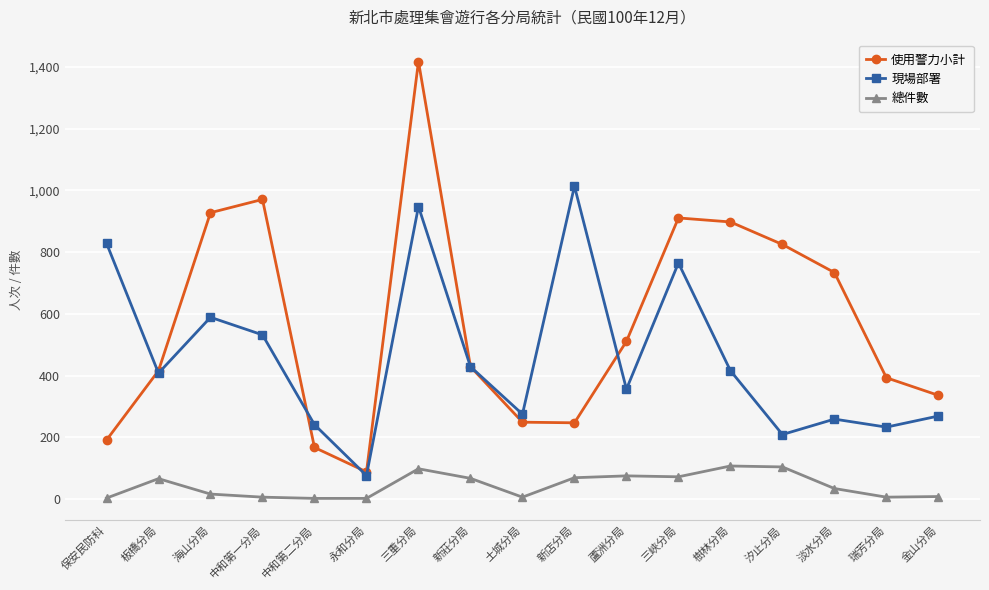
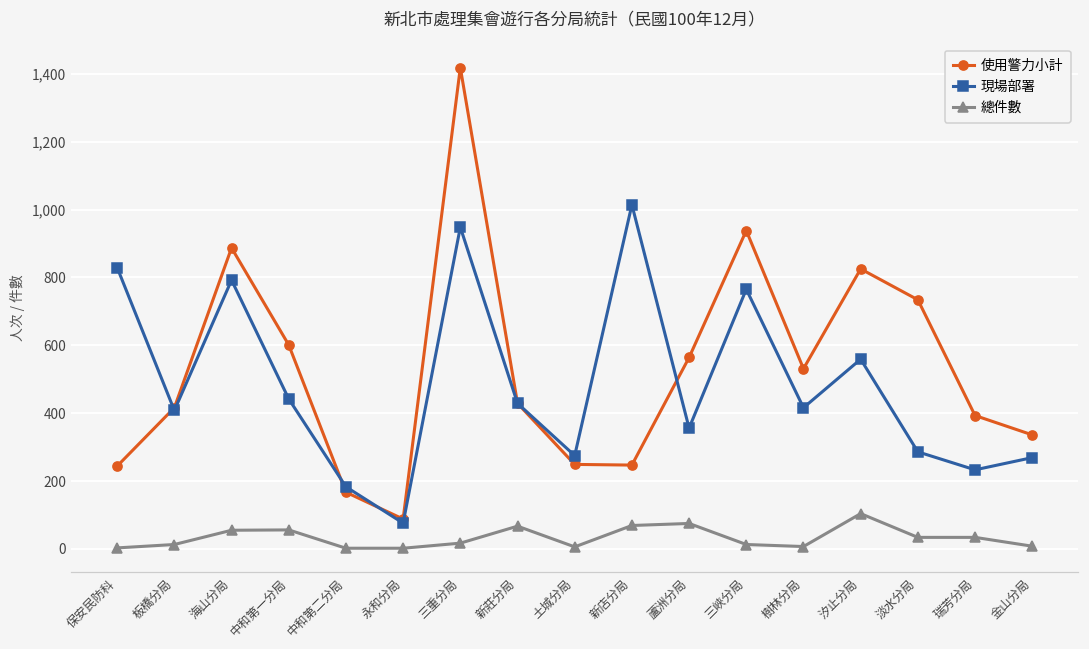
使用警力小計, 保安民防科: 190 -> 240
總件數, 板橋分局: 70 -> 10
使用警力小計, 海山分局: 930 -> 890
現場部署, 海山分局: 590 -> 790
總件數, 海山分局: 20 -> 60
使用警力小計, 中和第一分局: 970 -> 600
現場部署, 中和第一分局: 530 -> 440
總件數, 中和第一分局: 10 -> 60
現場部署, 中和第二分局: 240 -> 180
總件數, 三重分局: 100 -> 20
使用警力小計, 蘆洲分局: 510 -> 560
使用警力小計, 三峽分局: 910 -> 940
總件數, 三峽分局: 70 -> 10
使用警力小計, 樹林分局: 900 -> 530
總件數, 樹林分局: 110 -> 10
現場部署, 汐止分局: 210 -> 560
現場部署, 淡水分局: 260 -> 290
總件數, 瑞芳分局: 10 -> 30
